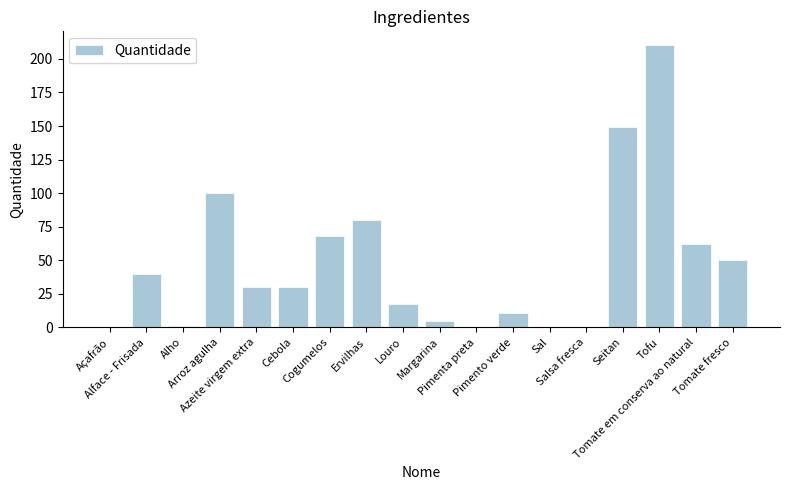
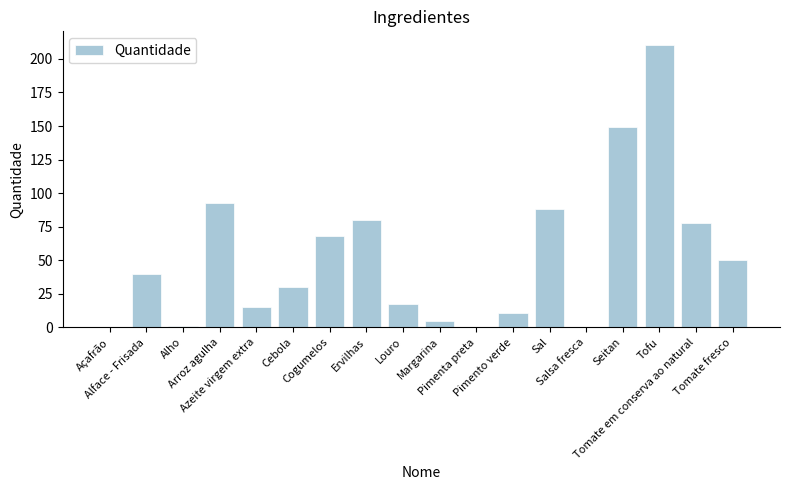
Arroz agulha: 100 -> 93
Azeite virgem extra: 30 -> 15
Sal: 0 -> 89
Tomate em conserva ao natural: 62 -> 78
